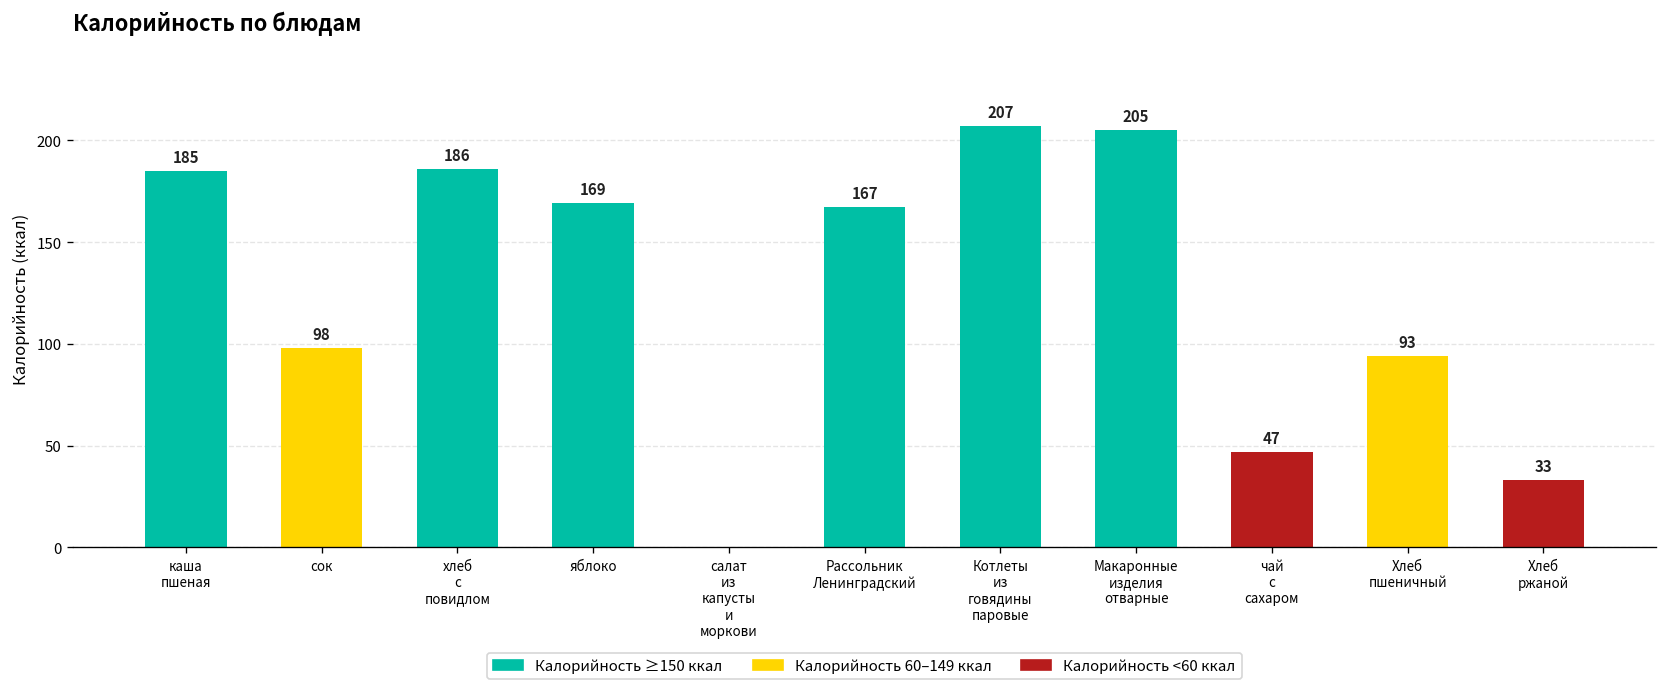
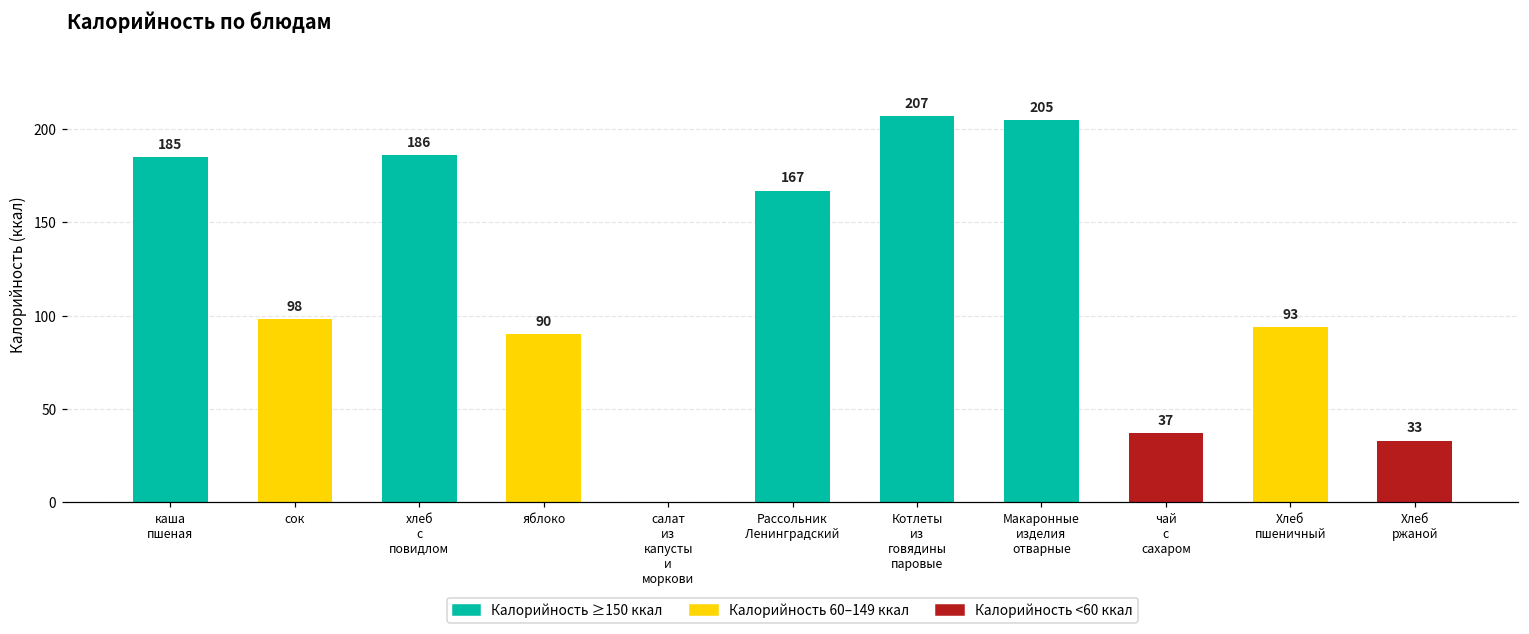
яблоко: 169 -> 90
чай с сахаром: 47 -> 37
